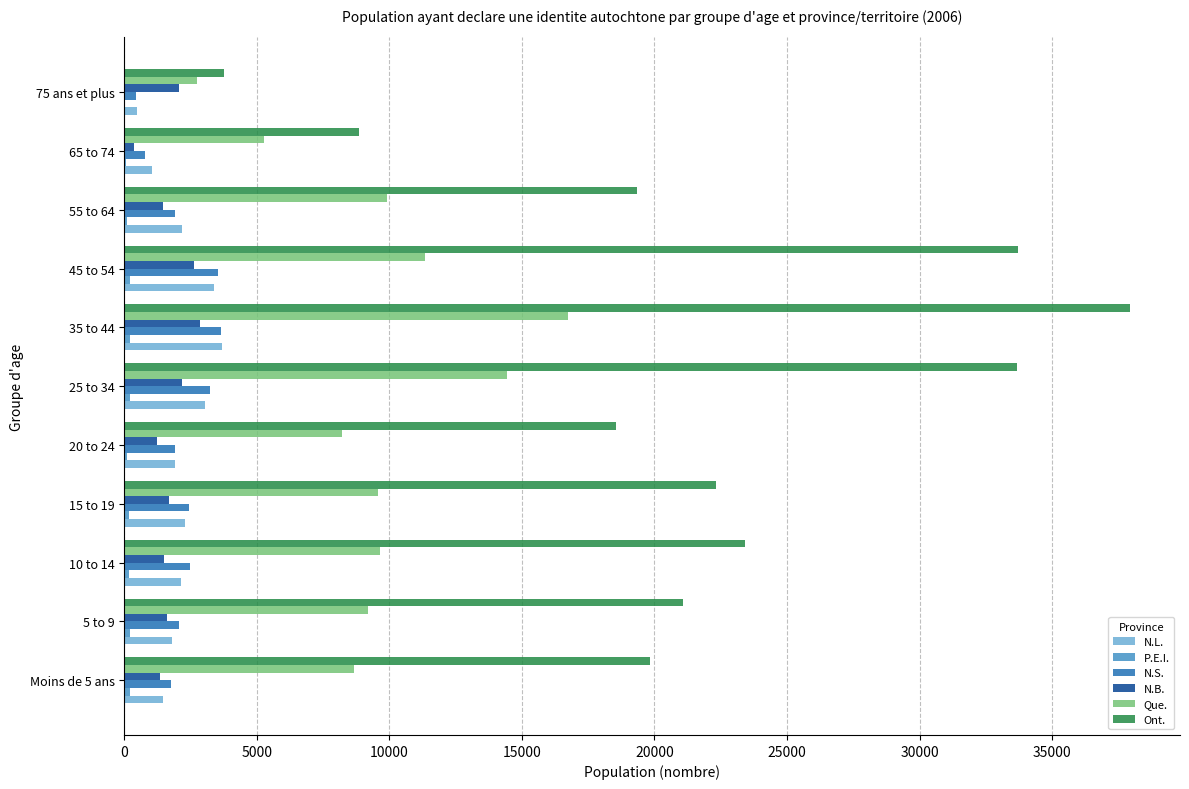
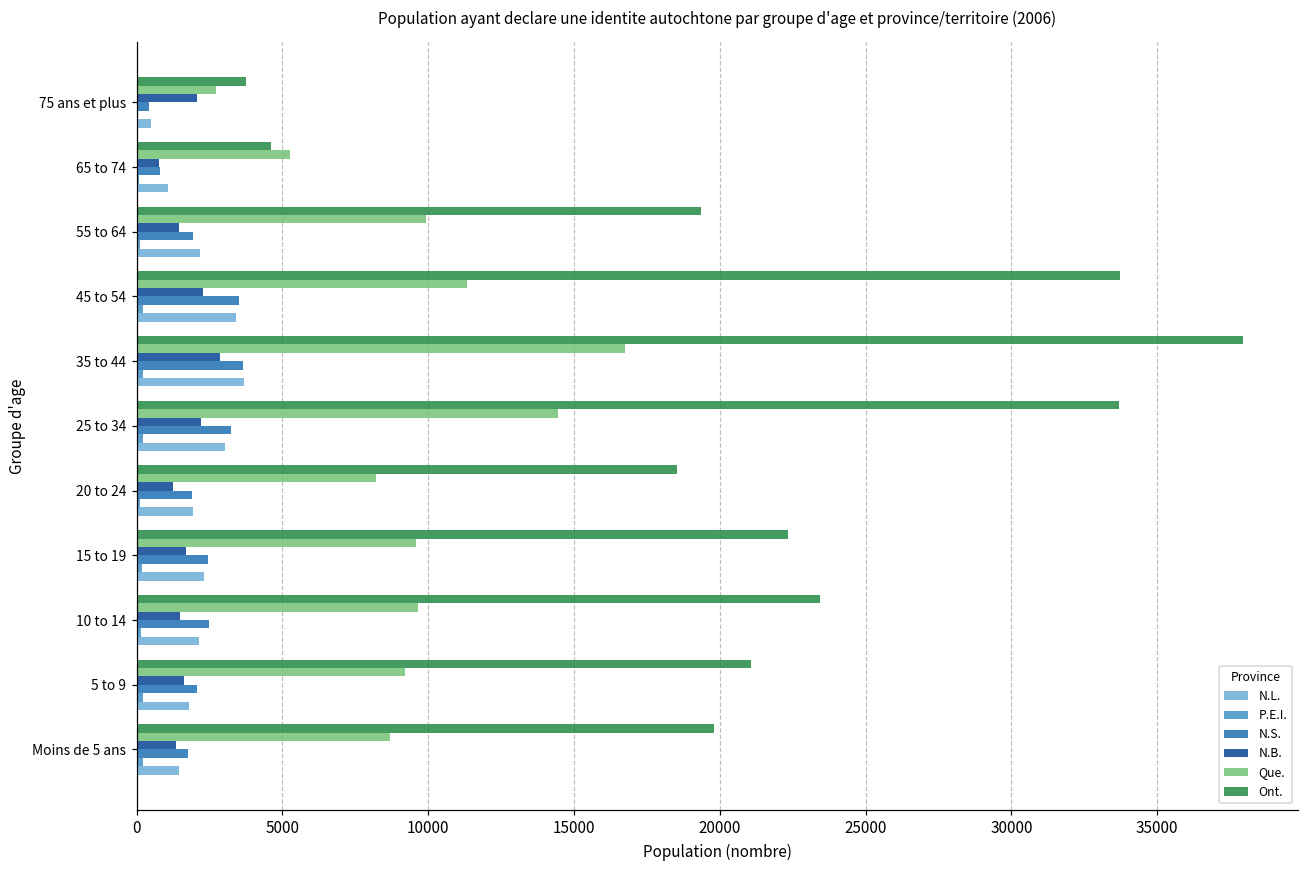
Ont., 65 to 74: 8900 -> 4600
N.B., 65 to 74: 400 -> 800
N.B., 45 to 54: 2600 -> 2300
